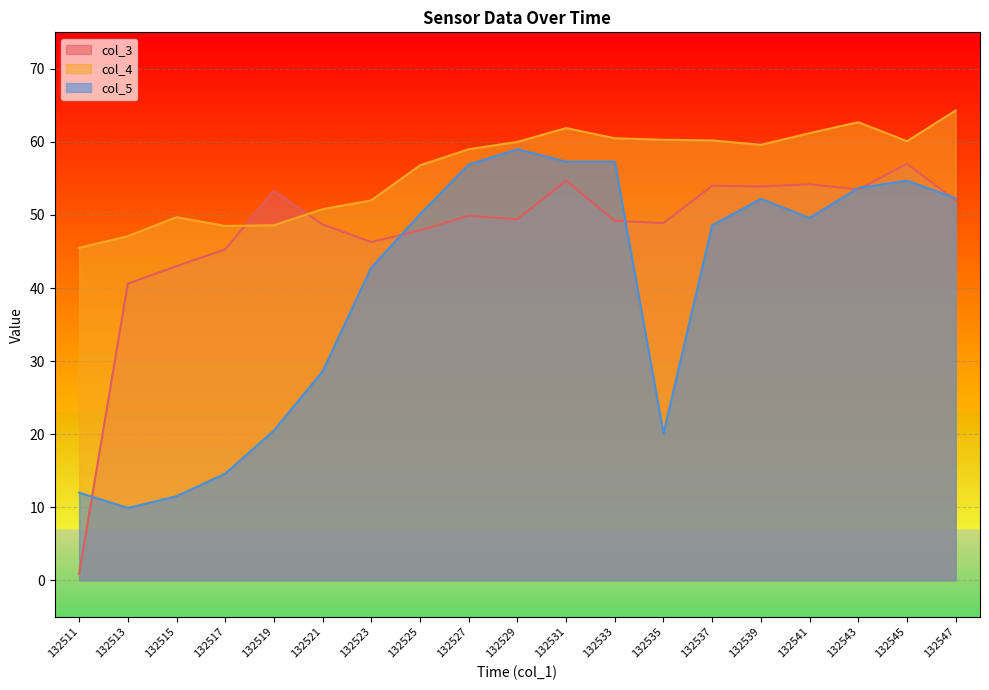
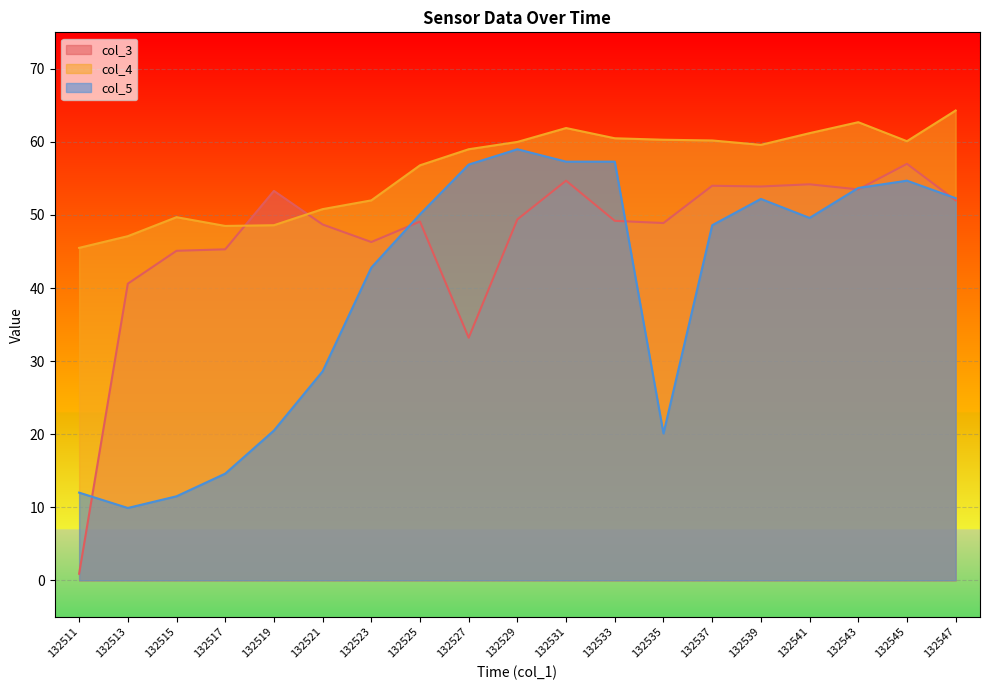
col_3, 132515: 43 -> 45
col_3, 132525: 48 -> 49
col_3, 132527: 50 -> 33
